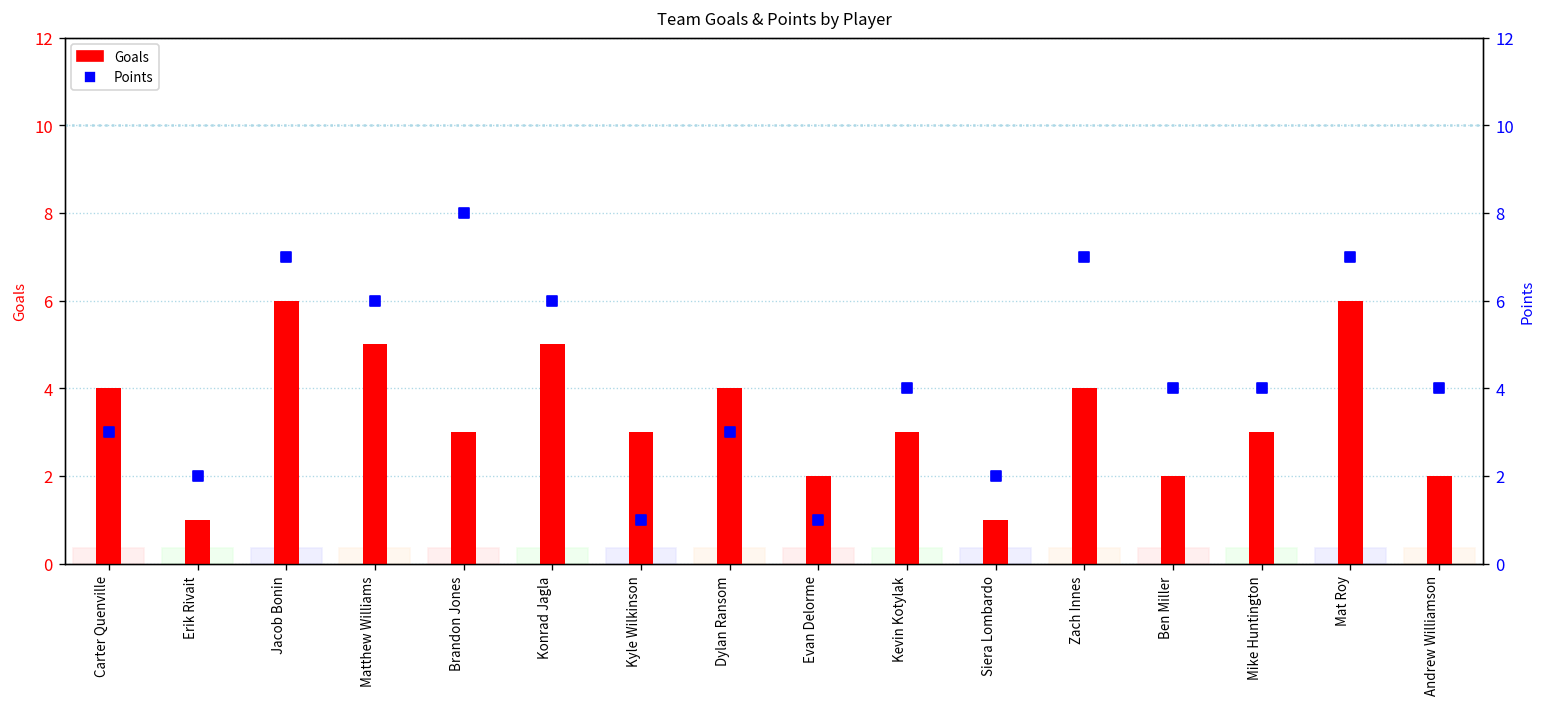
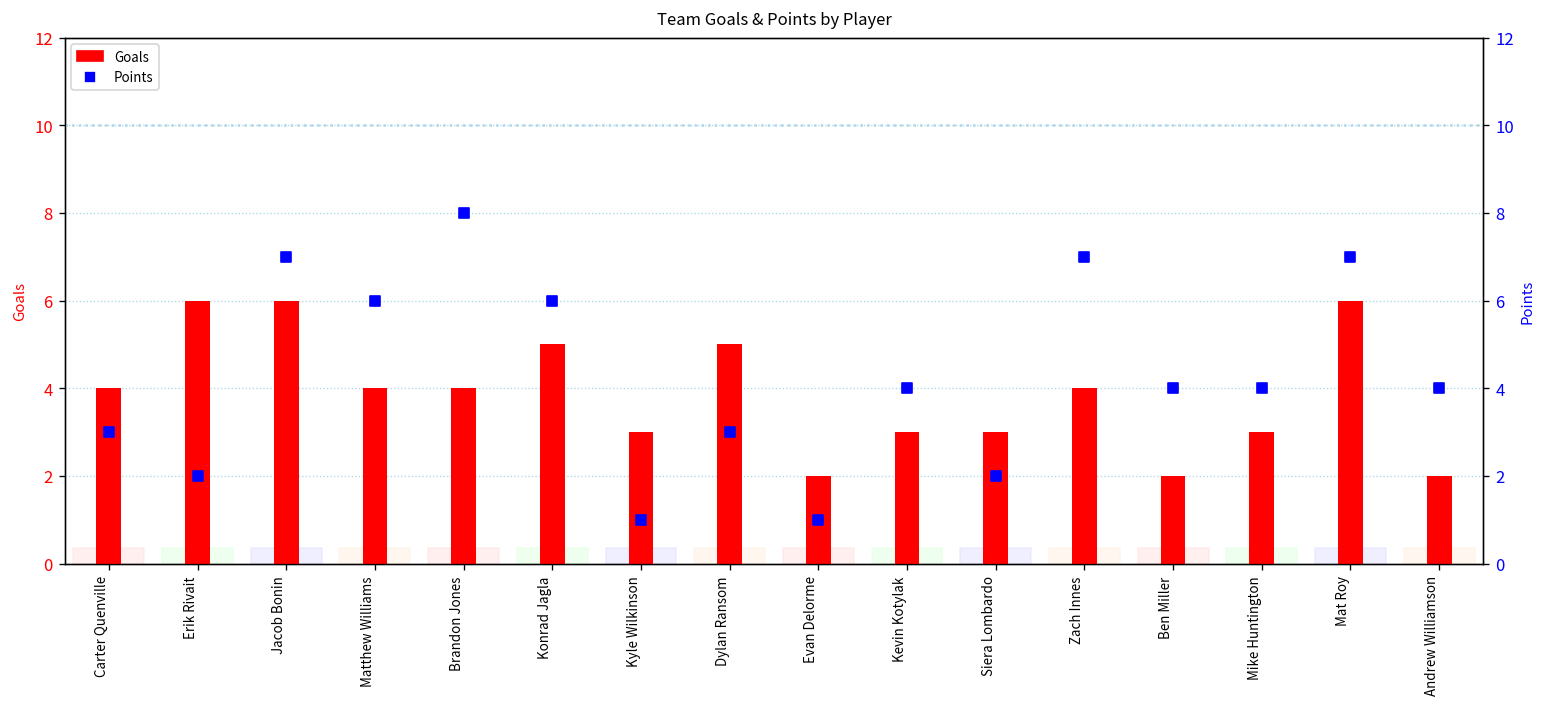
Goals, Erik Rivait: 1 -> 6
Goals, Matthew Williams: 5 -> 4
Goals, Brandon Jones: 3 -> 4
Goals, Dylan Ransom: 4 -> 5
Goals, Siera Lombardo: 1 -> 3
